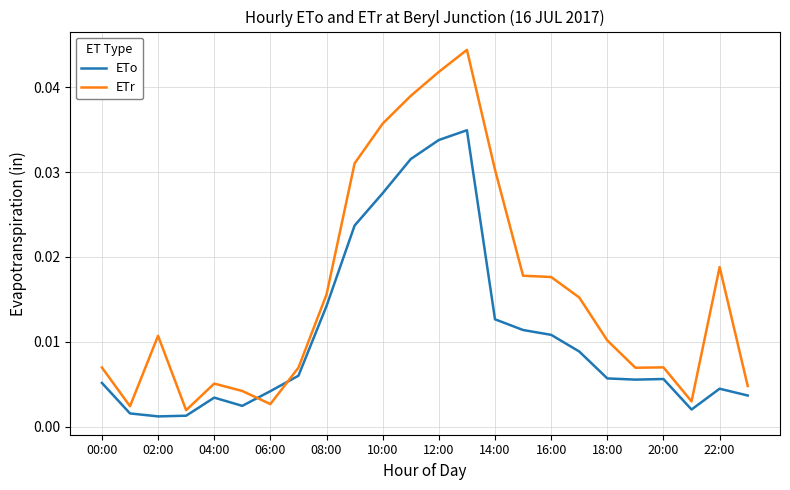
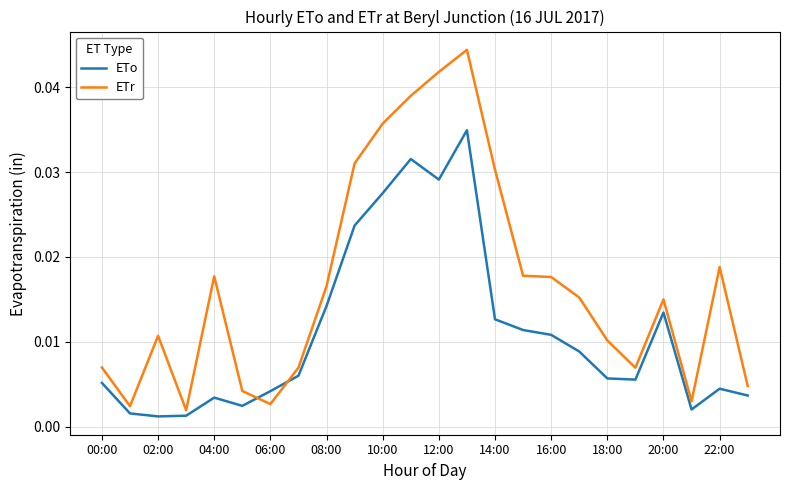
ETr, 04:00: 0.005 -> 0.018
ETr, 08:00: 0.016 -> 0.017
ETo, 12:00: 0.034 -> 0.029
ETo, 20:00: 0.006 -> 0.013
ETr, 20:00: 0.007 -> 0.015
